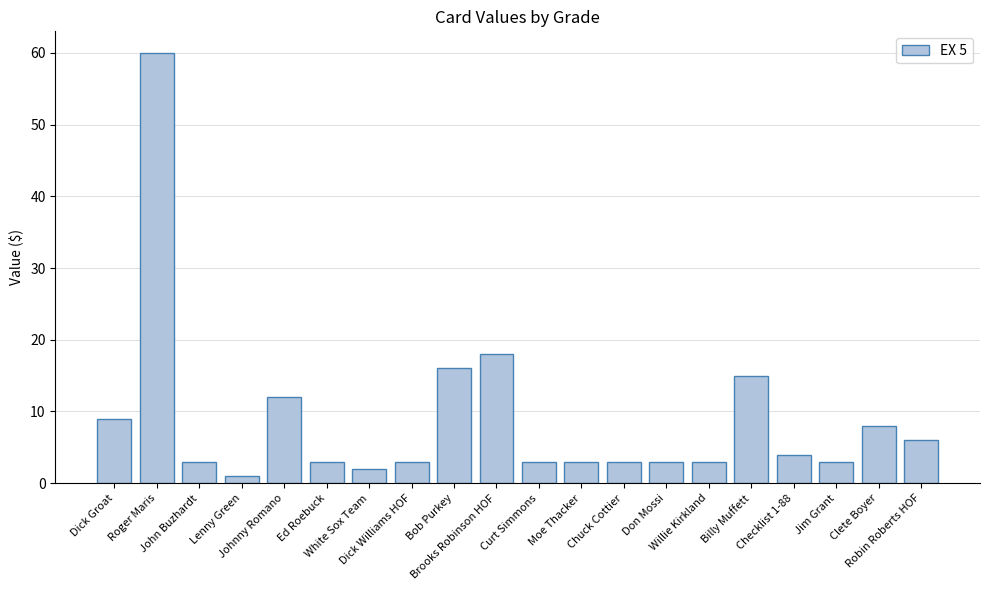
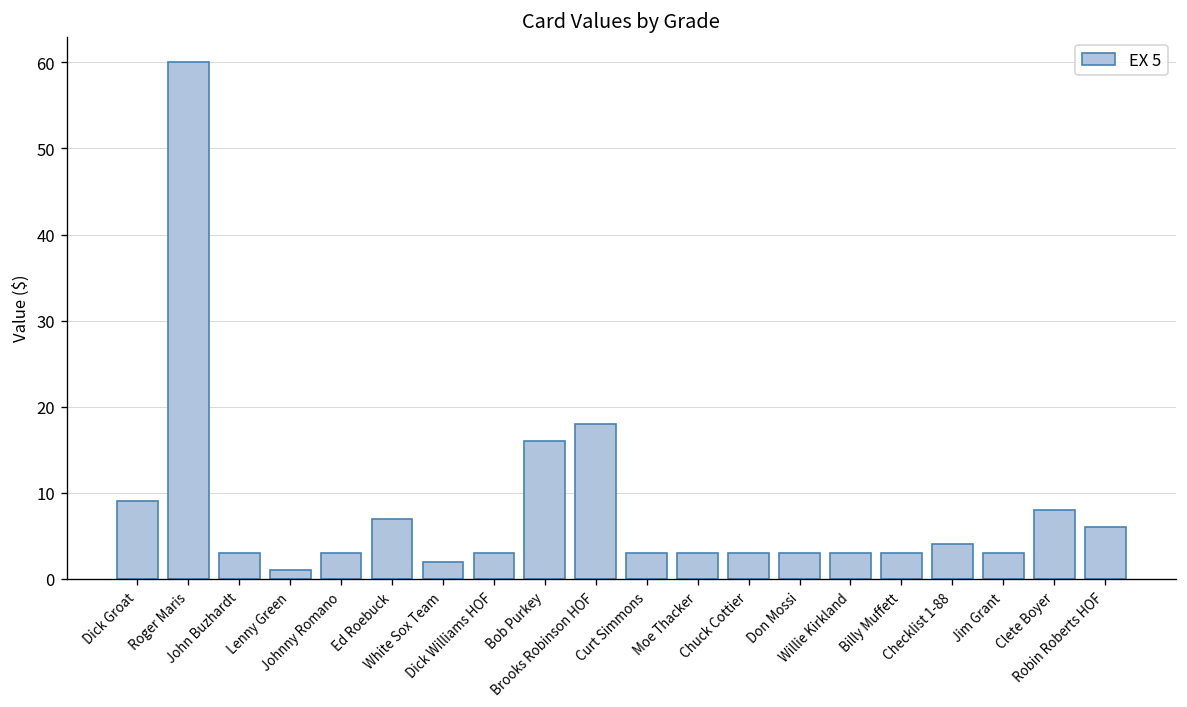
Johnny Romano: 12 -> 3
Ed Roebuck: 3 -> 7
Billy Muffett: 15 -> 3
